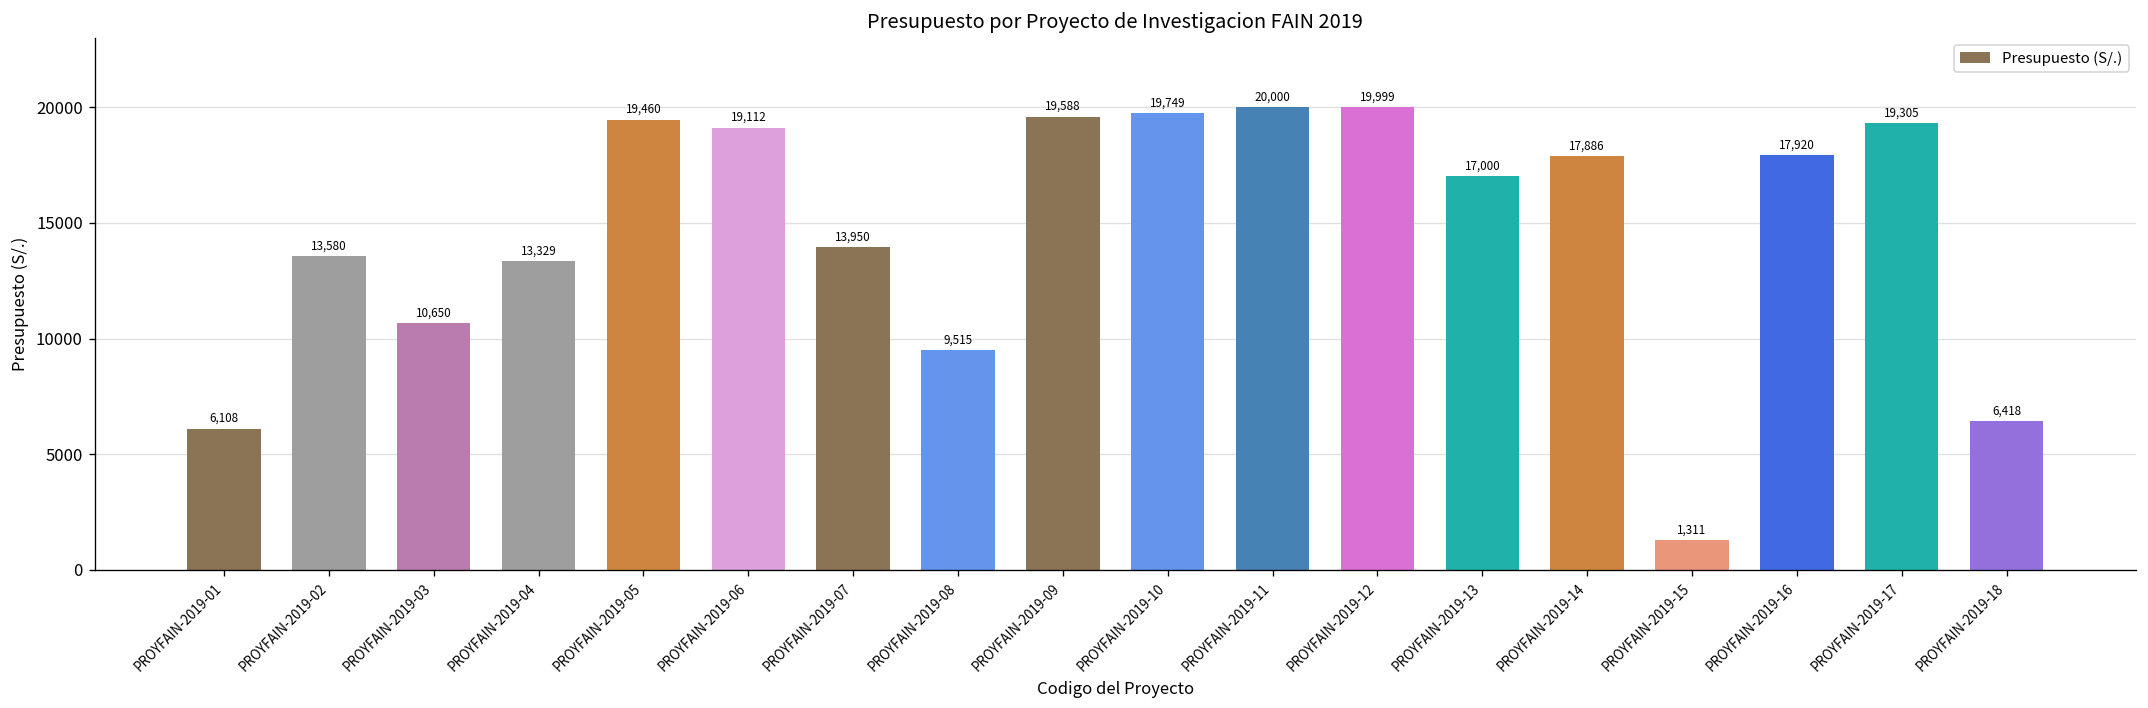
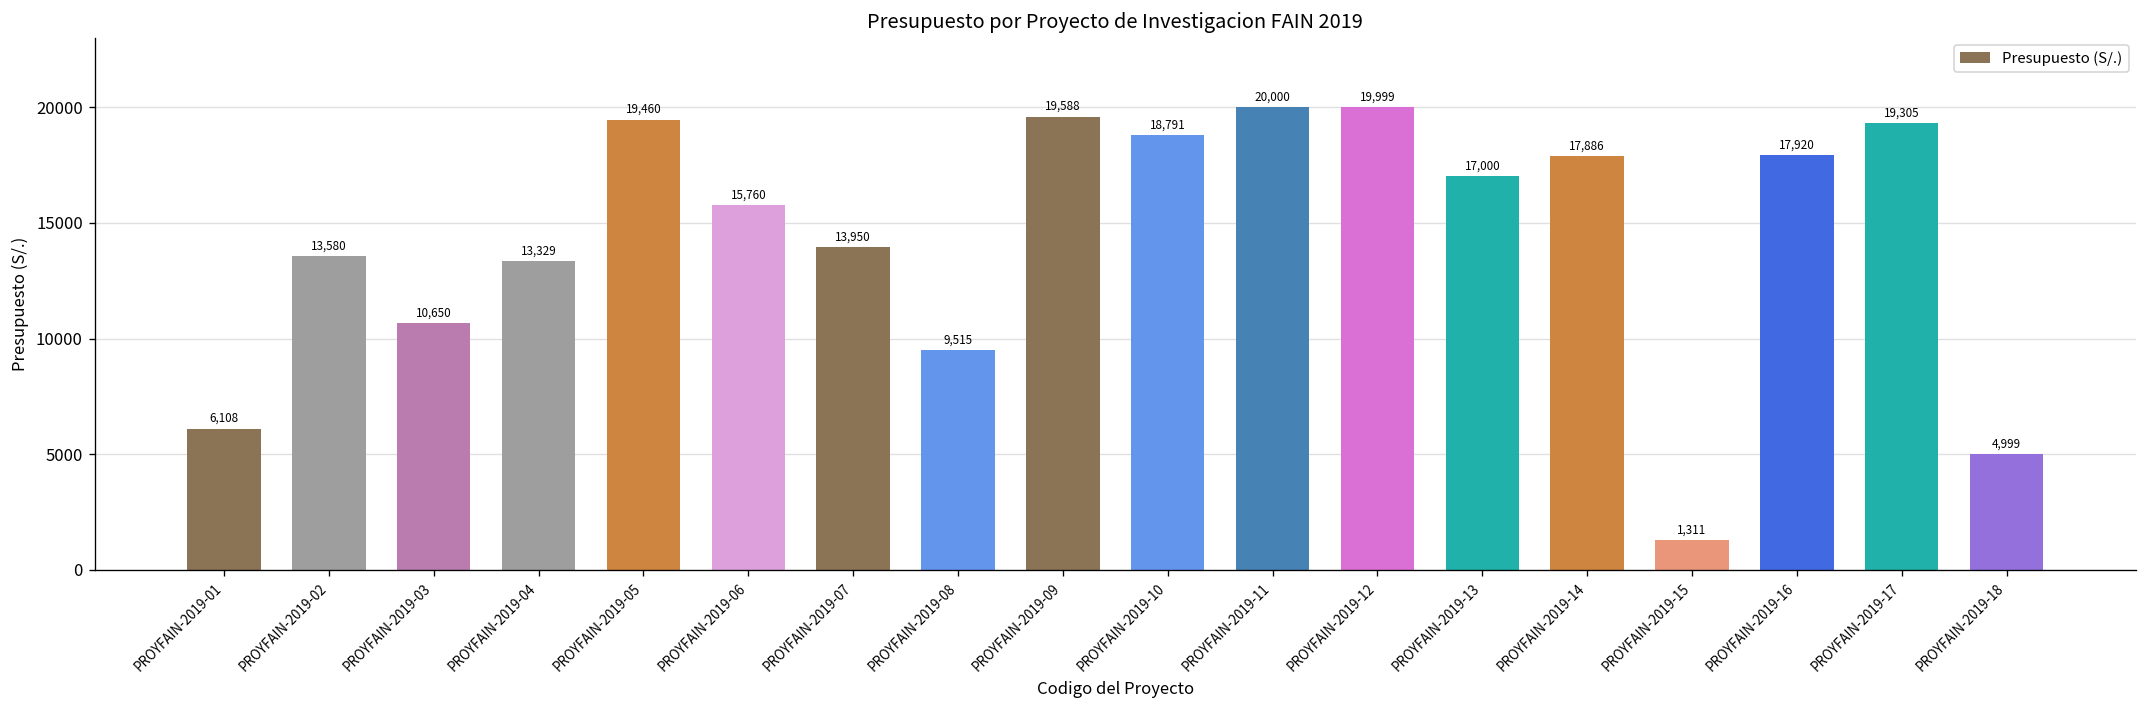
PROYFAIN-2019-06: 19,112 -> 15,760
PROYFAIN-2019-10: 19,749 -> 18,791
PROYFAIN-2019-18: 6,418 -> 4,999
